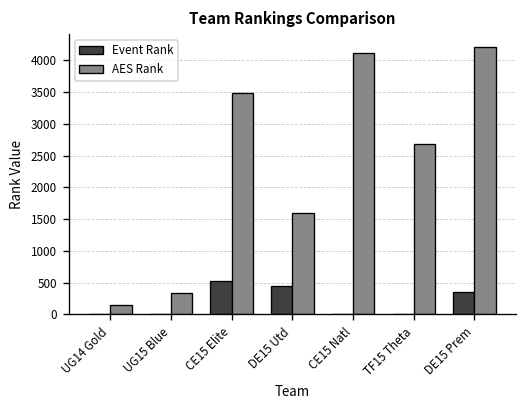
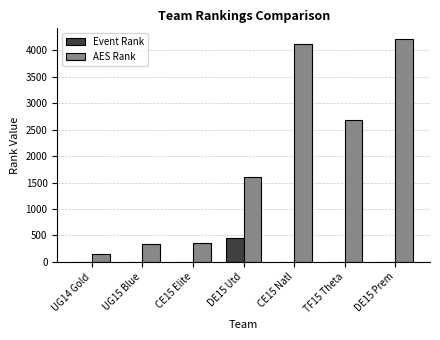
Event Rank, CE15 Elite: 500 -> 0
AES Rank, CE15 Elite: 3500 -> 400
Event Rank, DE15 Prem: 300 -> 0
